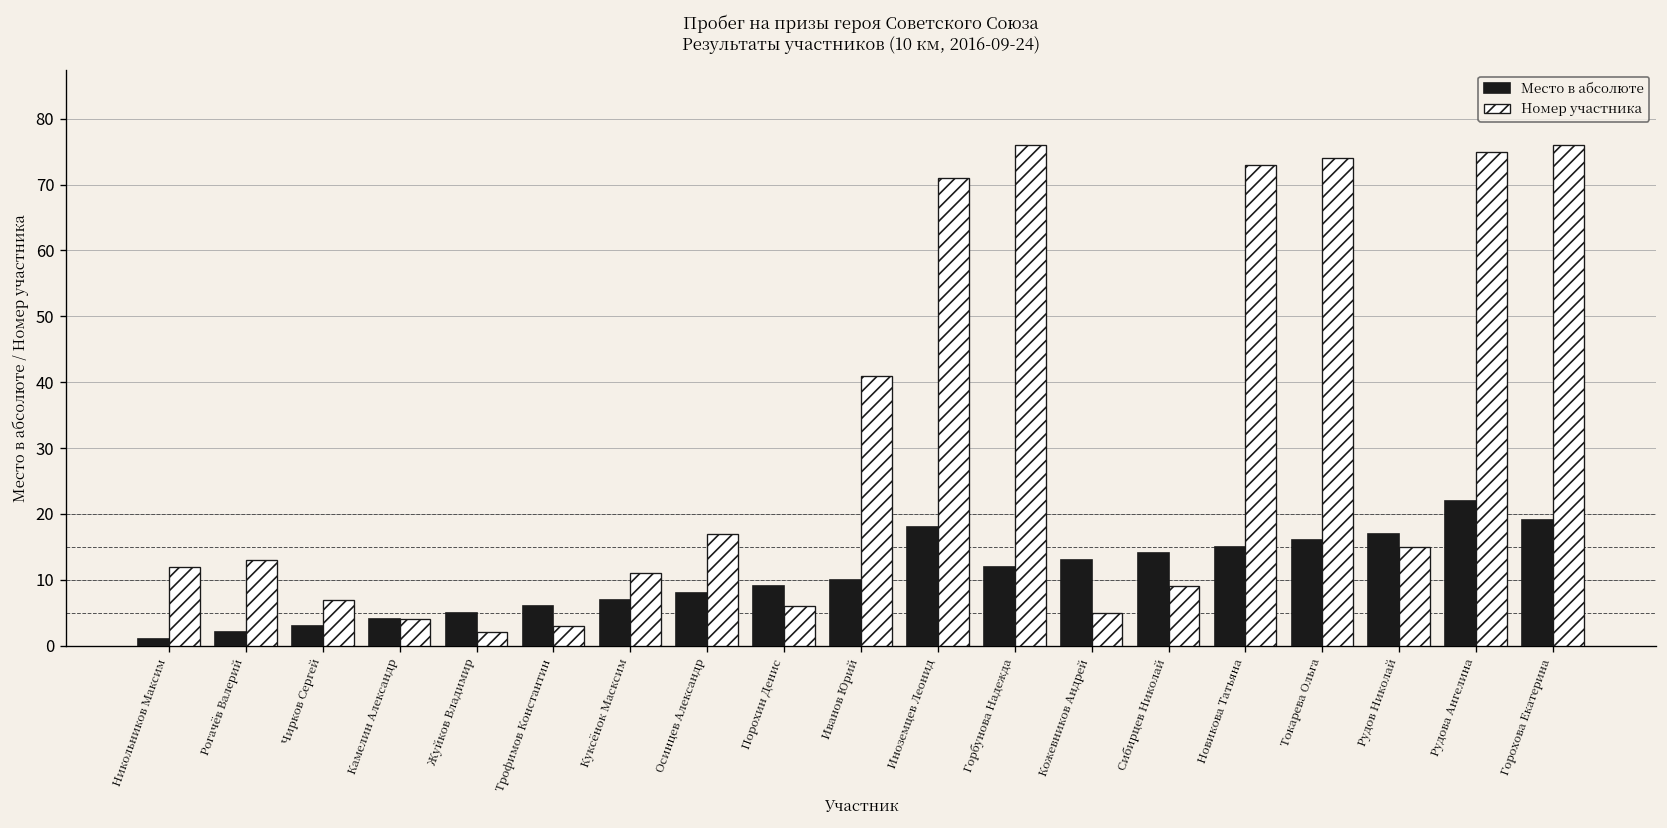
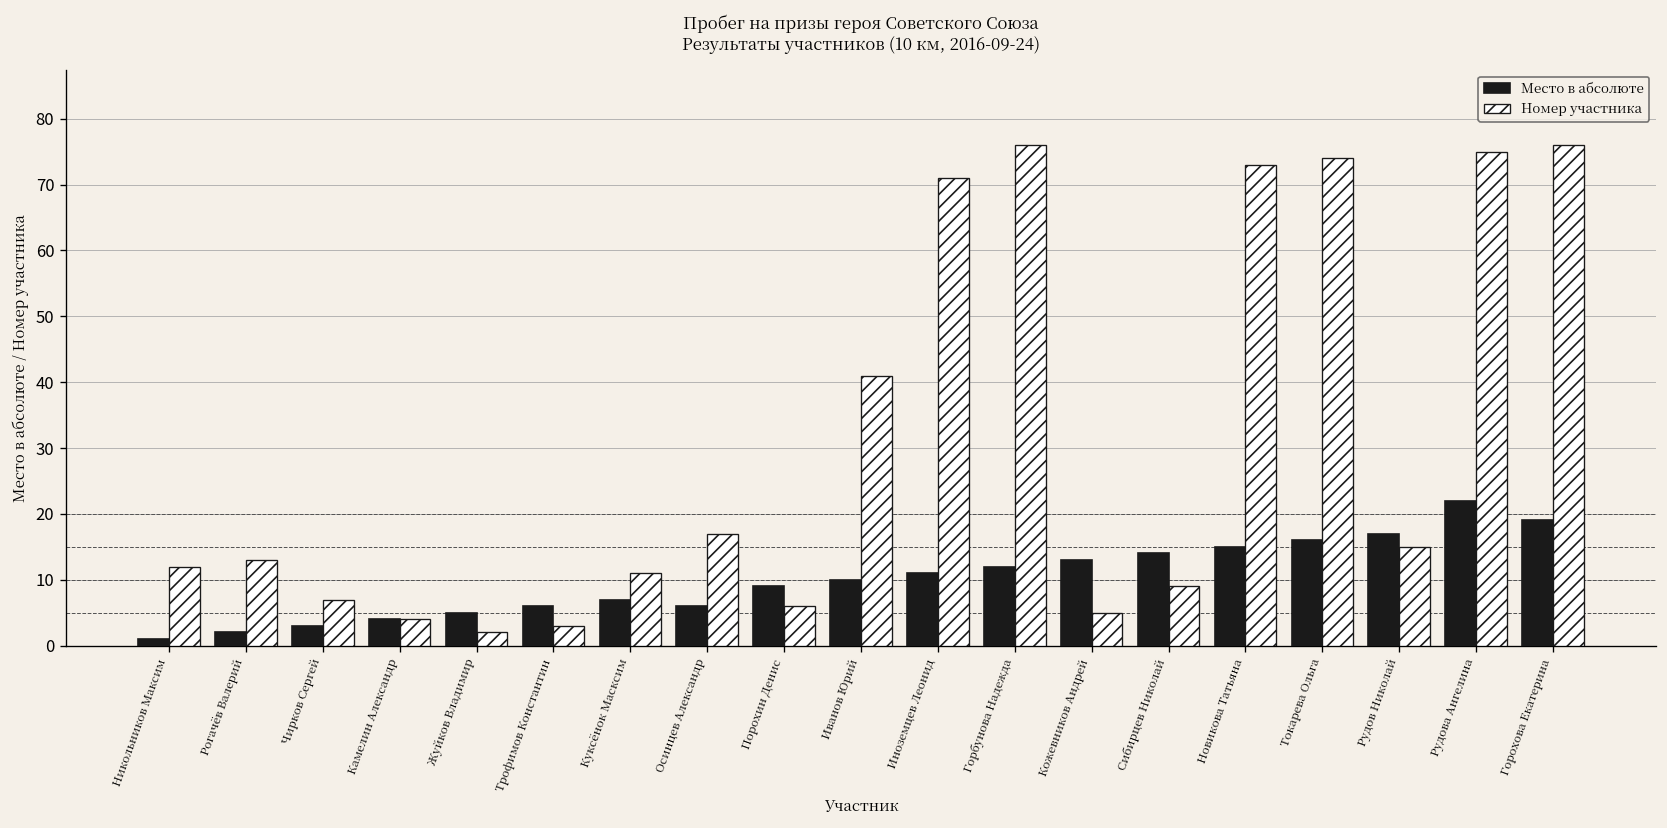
Место в абсолюте, Осинцев Александр: 8 -> 6
Место в абсолюте, Иноземцев Леонид: 18 -> 11
